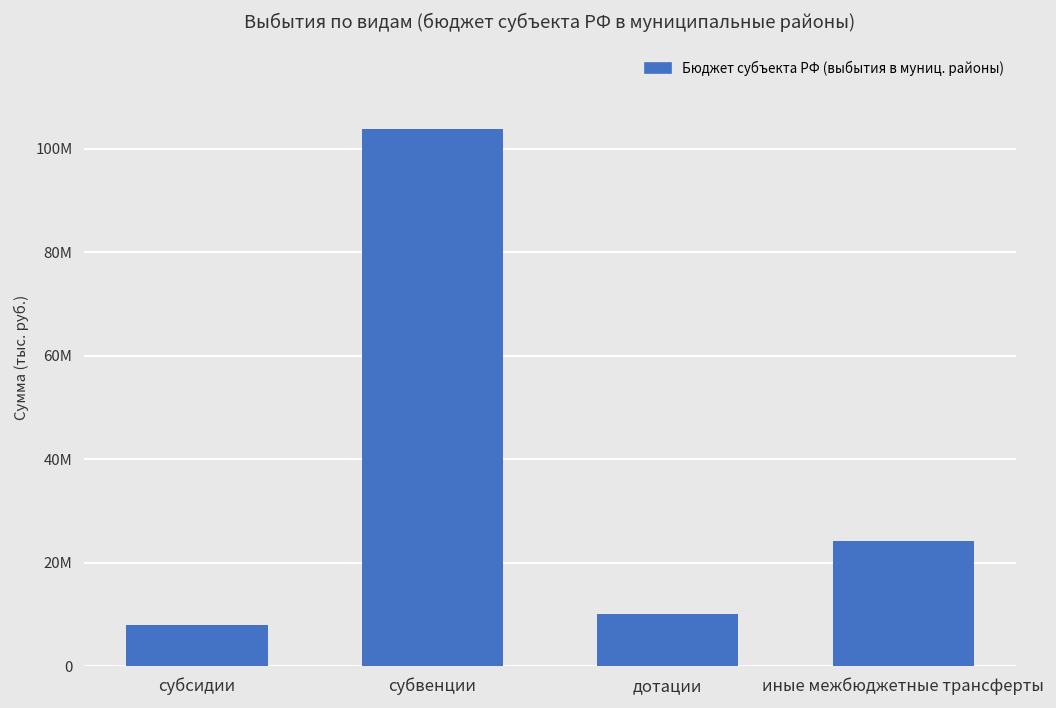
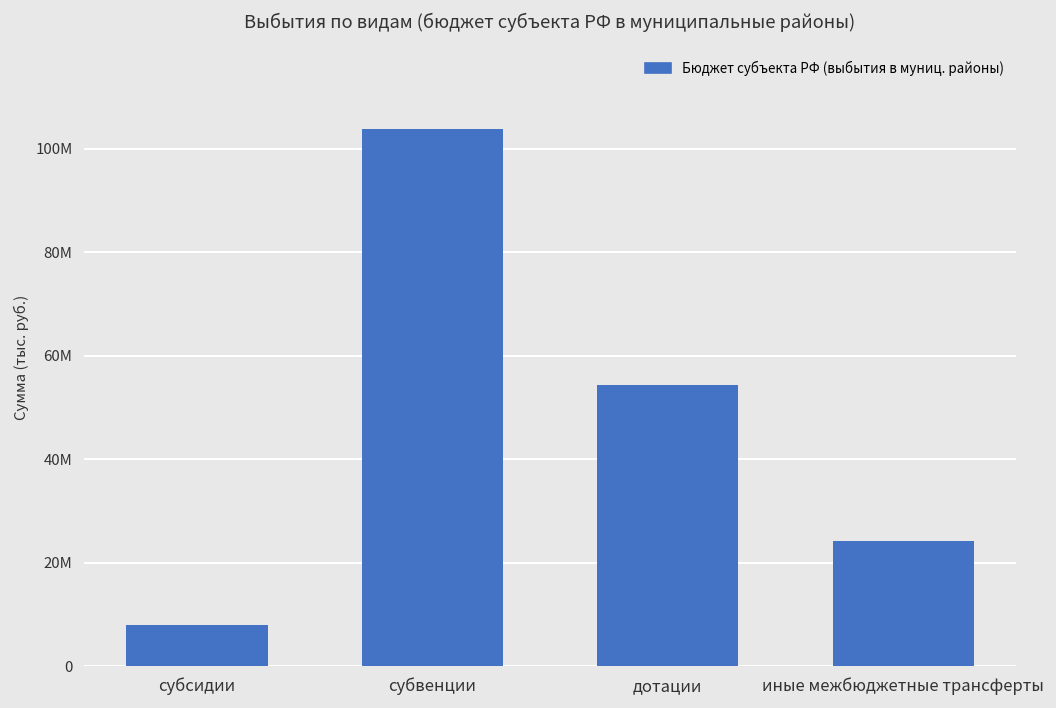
дотации: 10000000 -> 54000000
